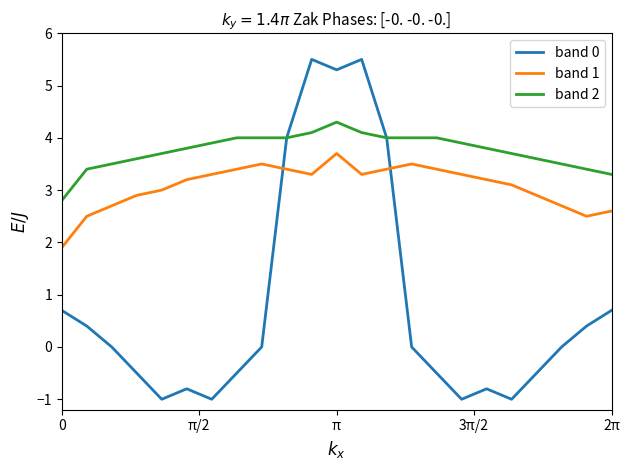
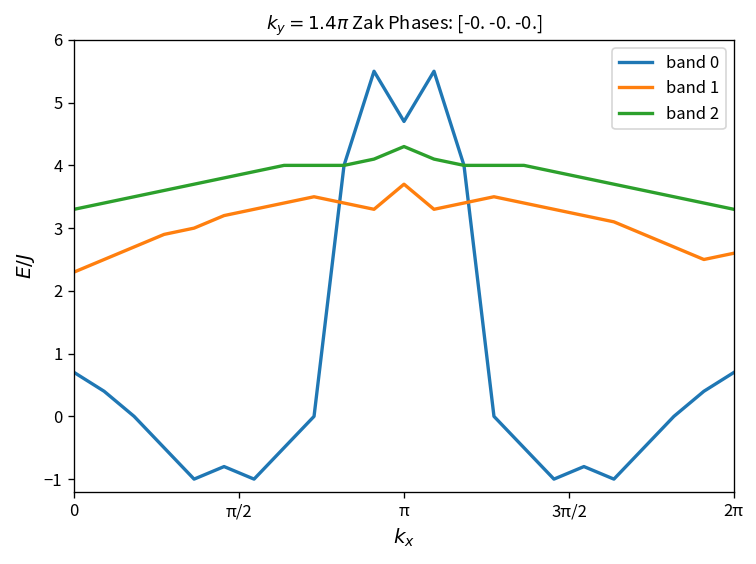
band 1, 0: 1.9 -> 2.3
band 2, 0: 2.8 -> 3.3
band 0, π: 5.3 -> 4.7
